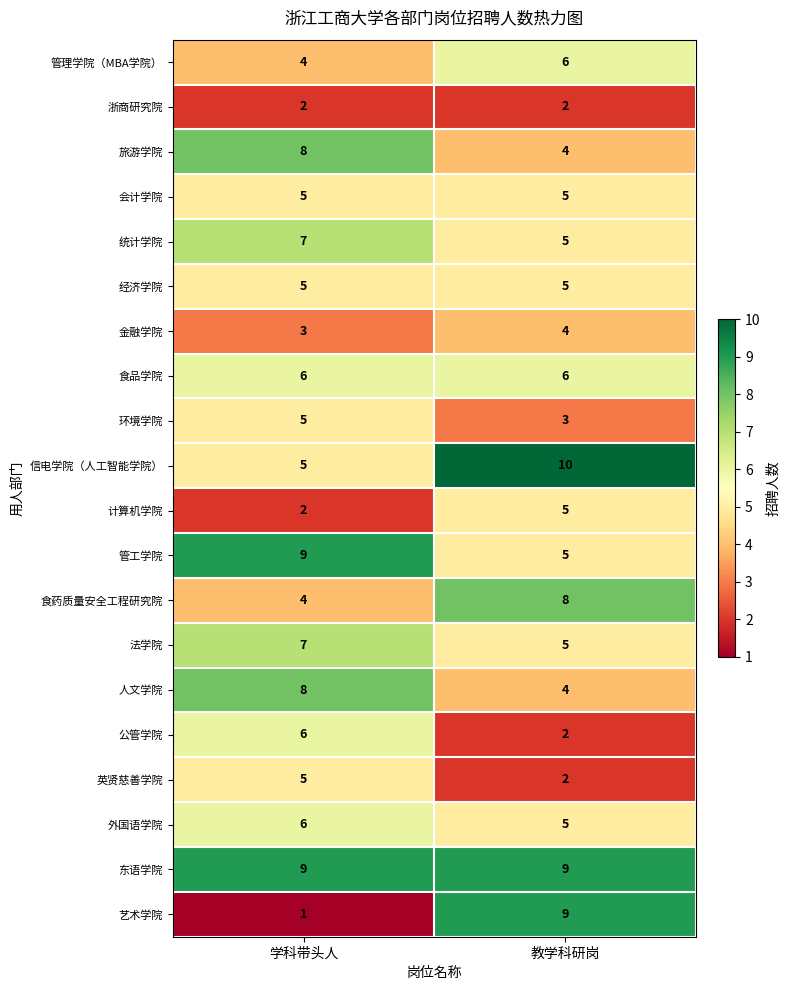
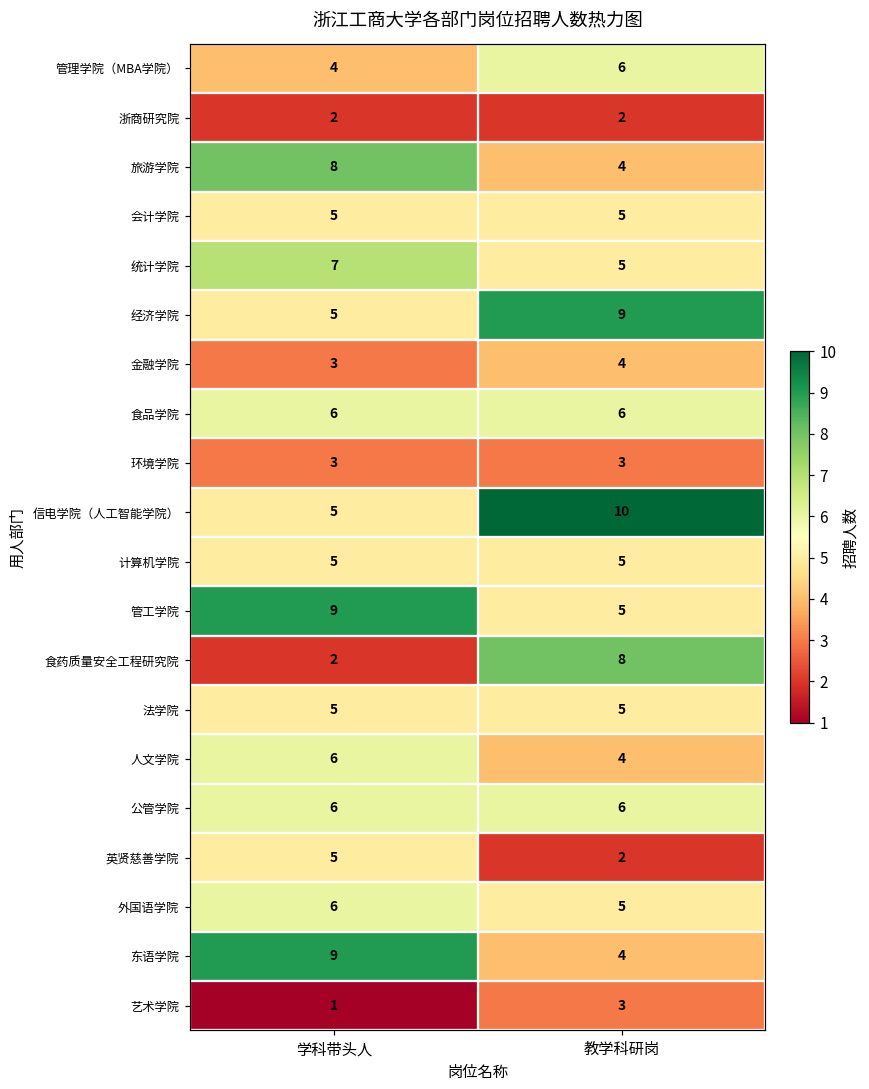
经济学院, 教学科研岗: 5 -> 9
环境学院, 学科带头人: 5 -> 3
计算机学院, 学科带头人: 2 -> 5
食药质量安全工程研究院, 学科带头人: 4 -> 2
法学院, 学科带头人: 7 -> 5
人文学院, 学科带头人: 8 -> 6
公管学院, 教学科研岗: 2 -> 6
东语学院, 教学科研岗: 9 -> 4
艺术学院, 教学科研岗: 9 -> 3
